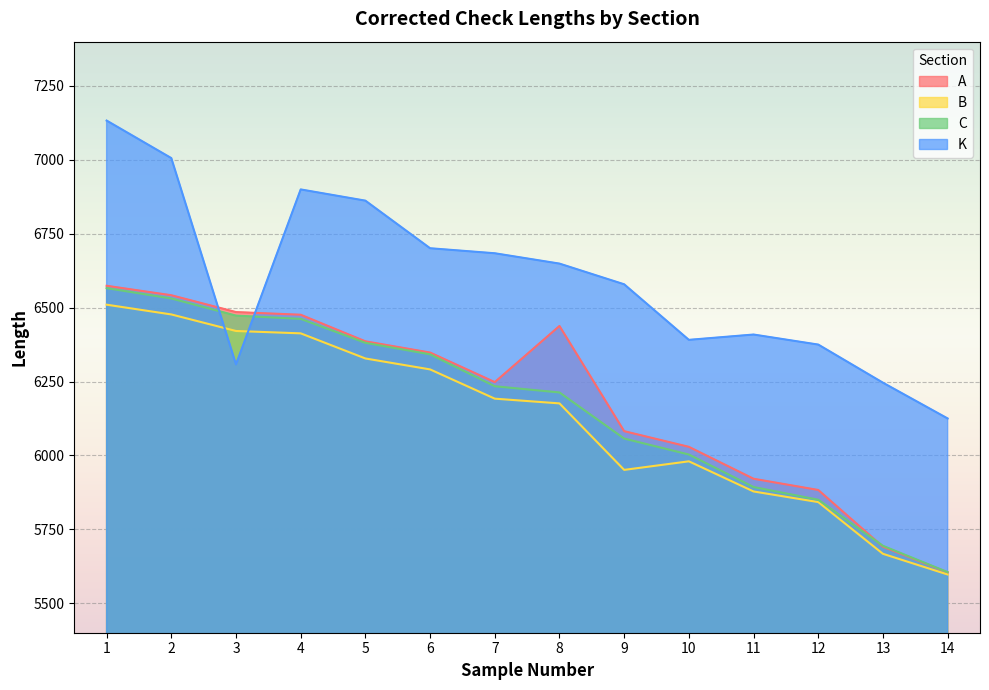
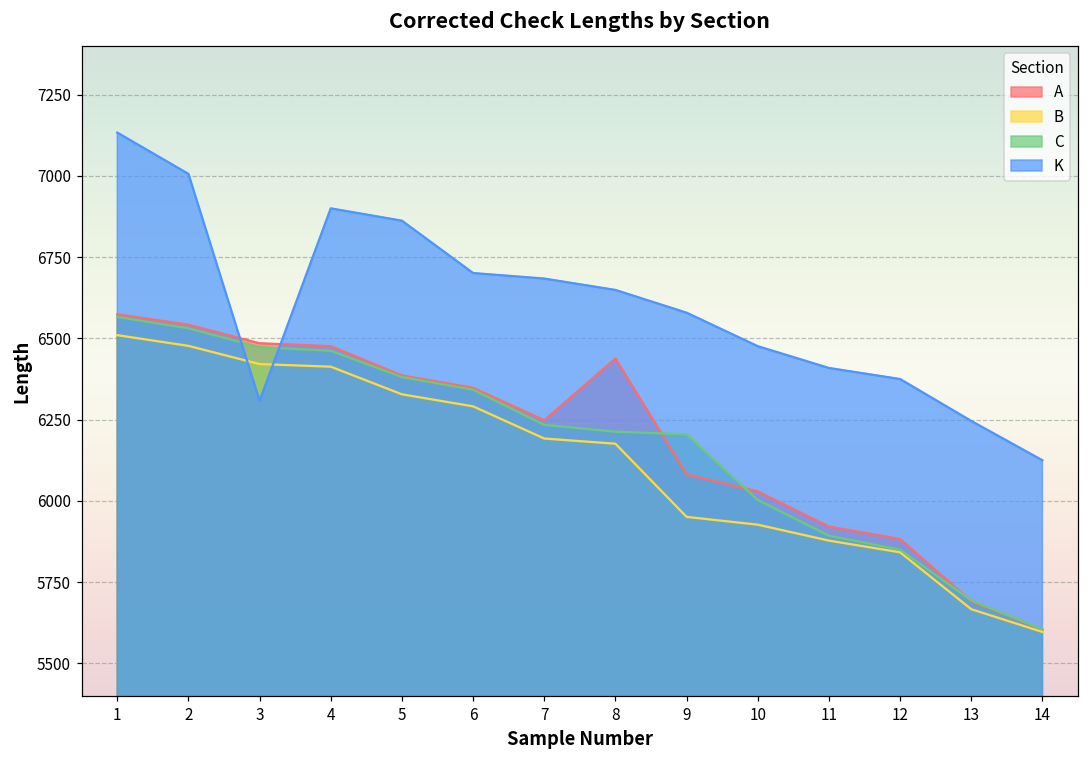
C, 9: 6060 -> 6210
B, 10: 5980 -> 5930
K, 10: 6390 -> 6480
